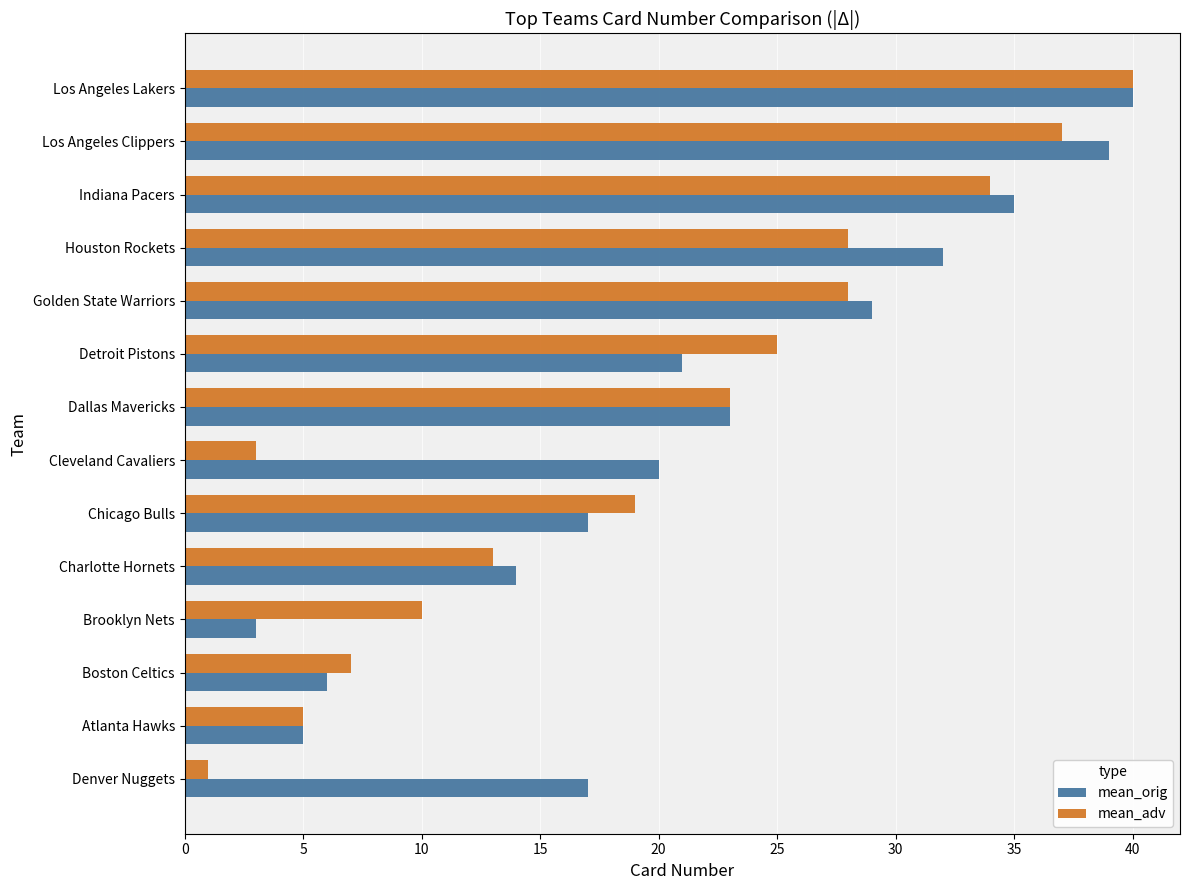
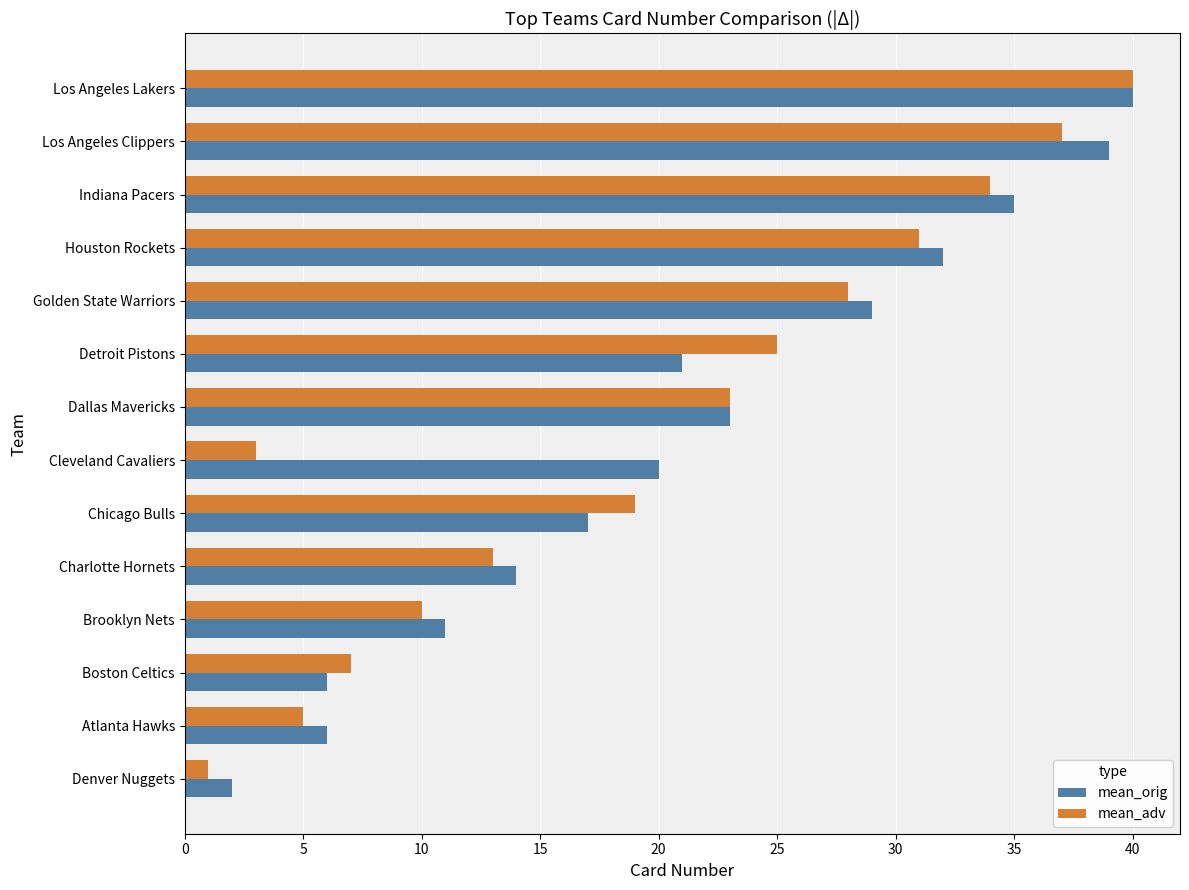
mean_adv, Houston Rockets: 28 -> 31
mean_orig, Brooklyn Nets: 3 -> 11
mean_orig, Atlanta Hawks: 5 -> 6
mean_orig, Denver Nuggets: 17 -> 2
